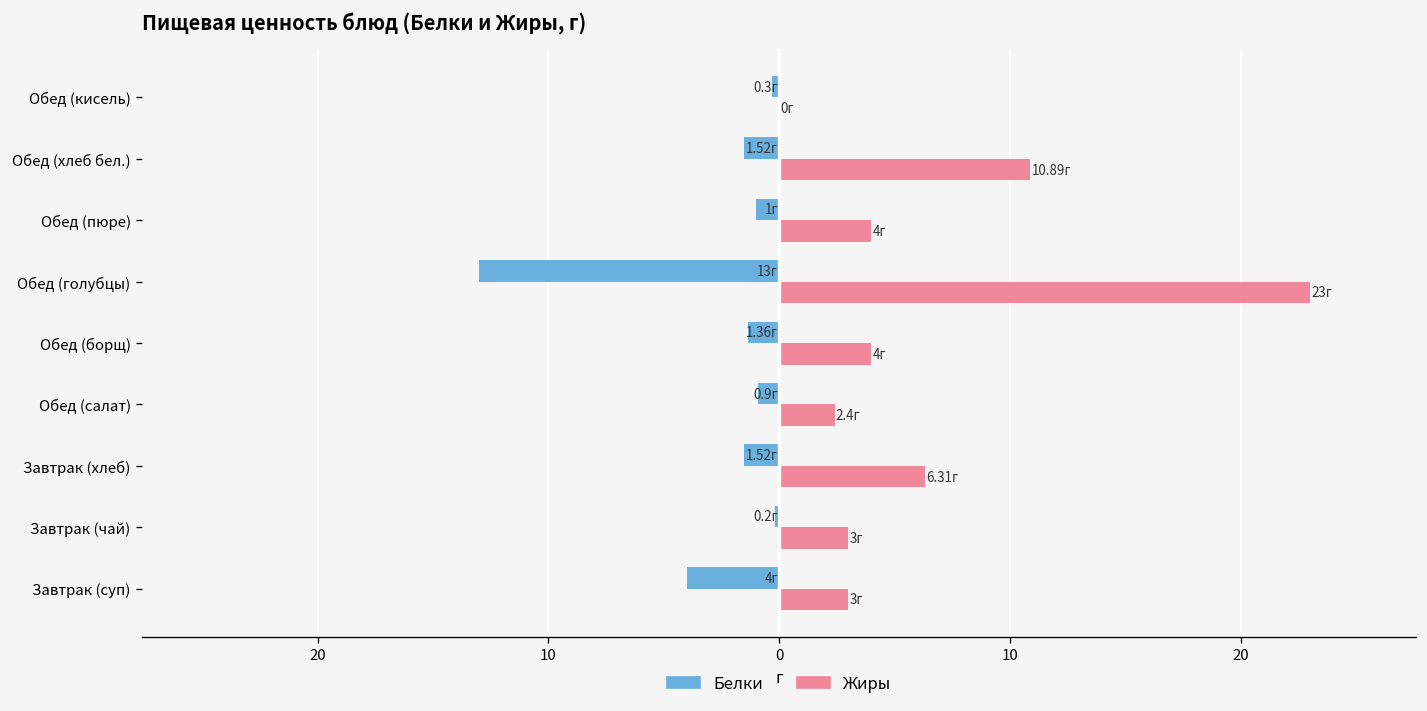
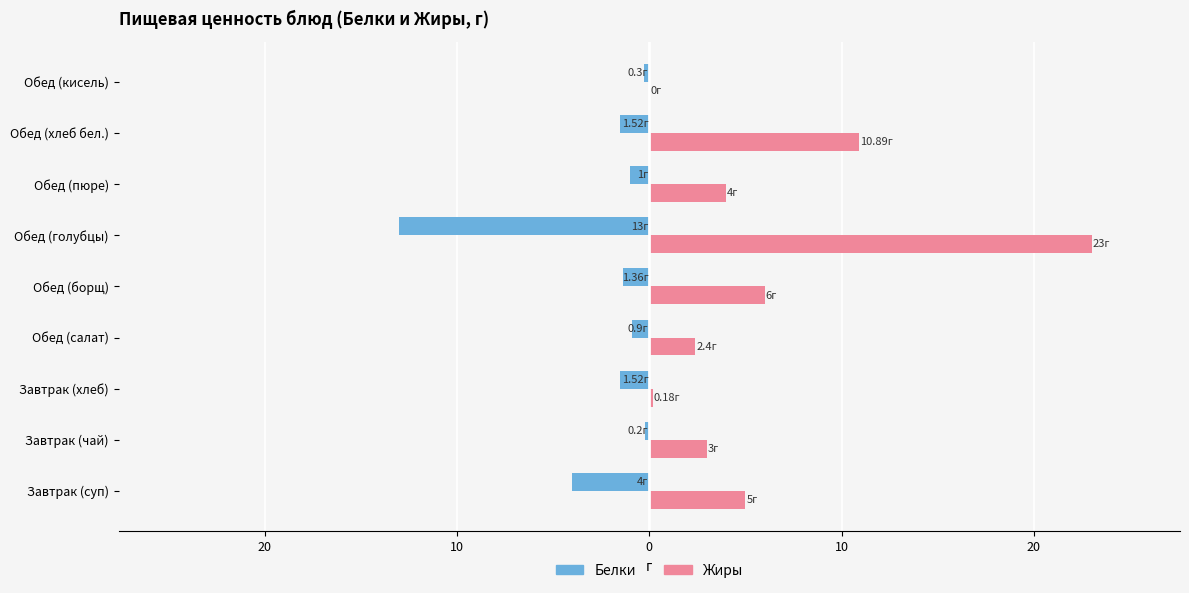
Жиры, Обед (борщ): 4г -> 6г
Жиры, Завтрак (хлеб): 6.31г -> 0.18г
Жиры, Завтрак (суп): 3г -> 5г
